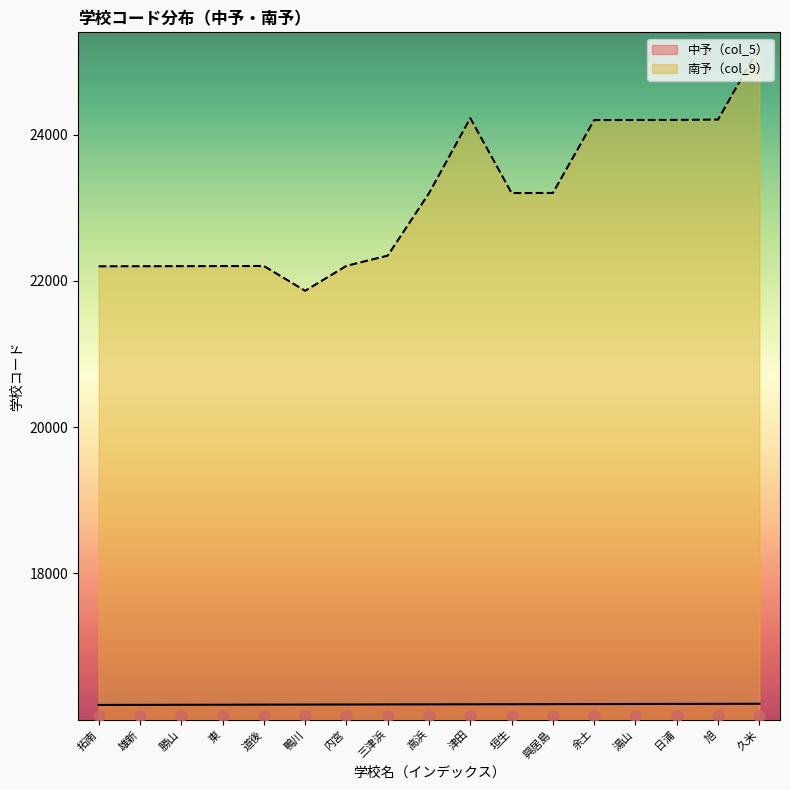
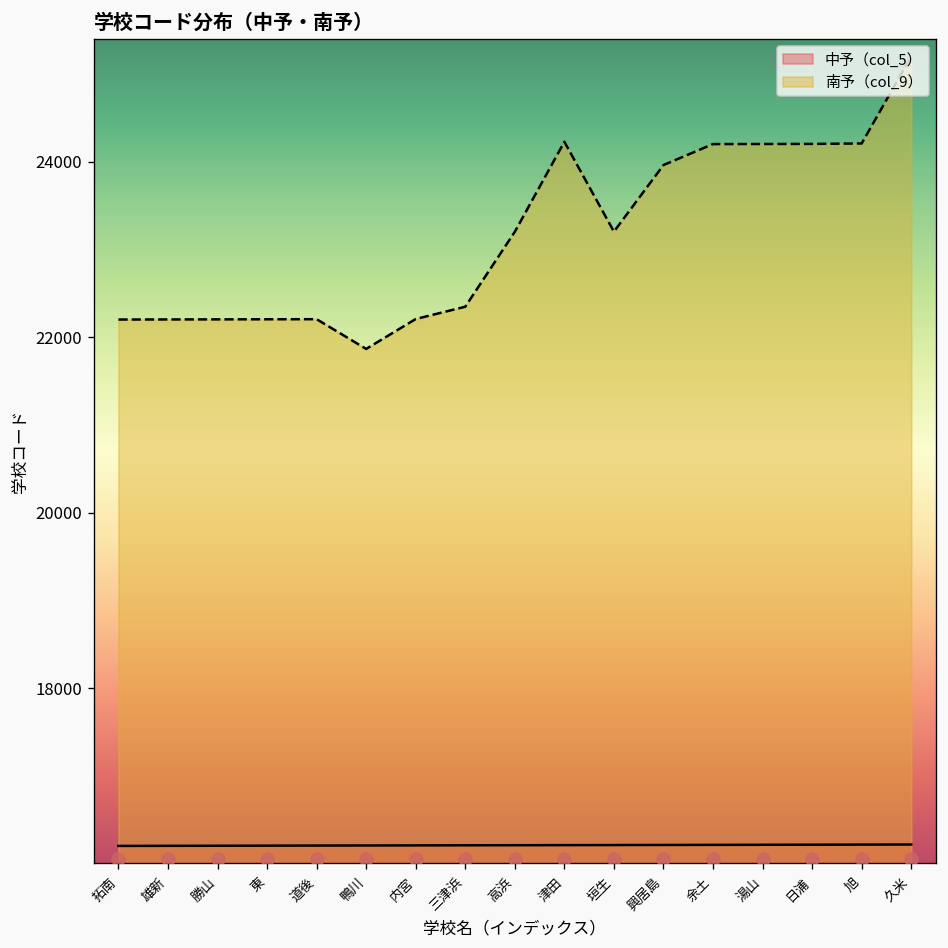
南予（col_9）, 興居島: 23200 -> 24000
